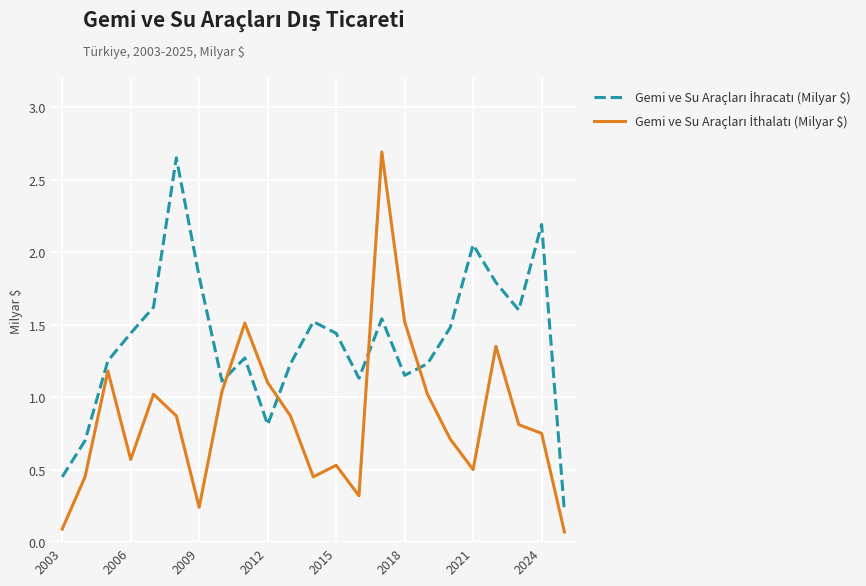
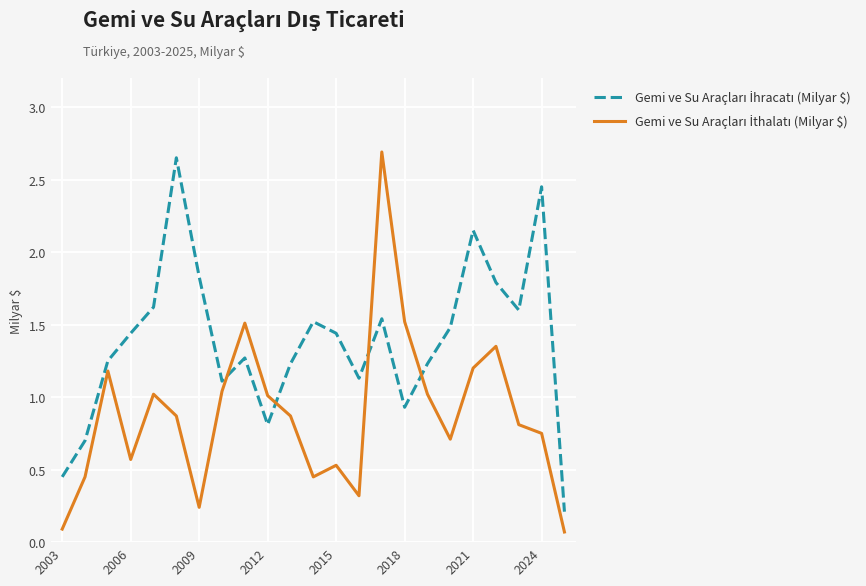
Gemi ve Su Araçları İthalatı (Milyar $), 2012: 1.10 -> 1.01
Gemi ve Su Araçları İhracatı (Milyar $), 2018: 1.15 -> 0.93
Gemi ve Su Araçları İhracatı (Milyar $), 2021: 2.05 -> 2.15
Gemi ve Su Araçları İthalatı (Milyar $), 2021: 0.5 -> 1.2
Gemi ve Su Araçları İhracatı (Milyar $), 2024: 2.19 -> 2.45
